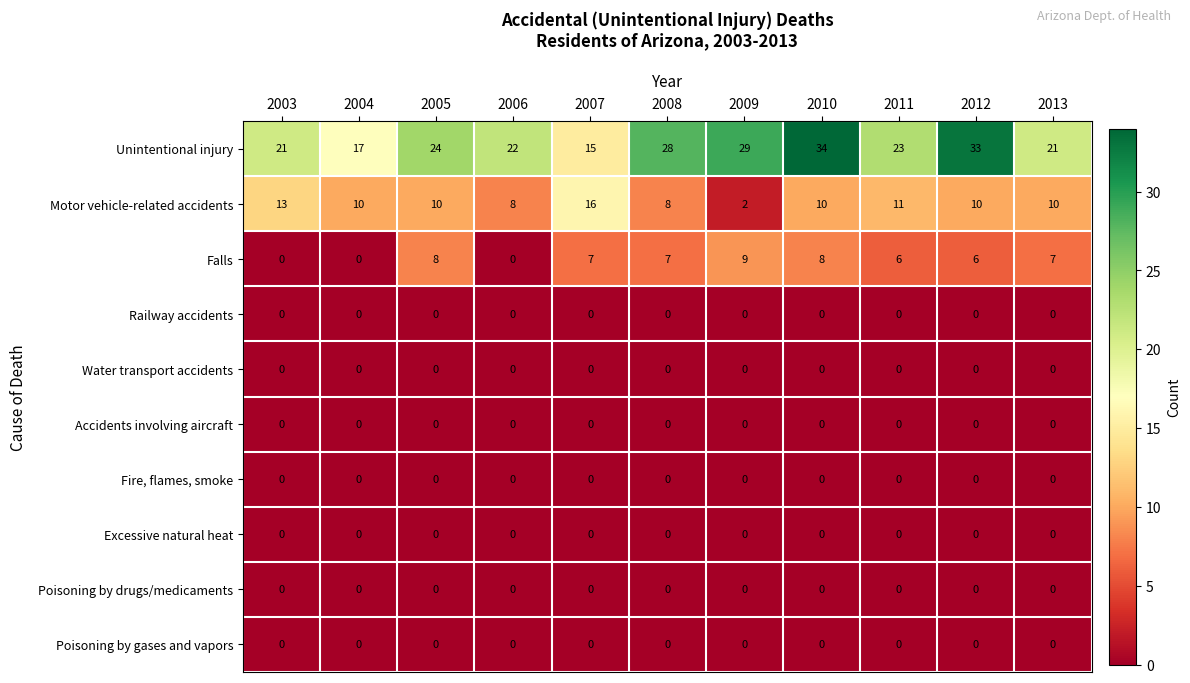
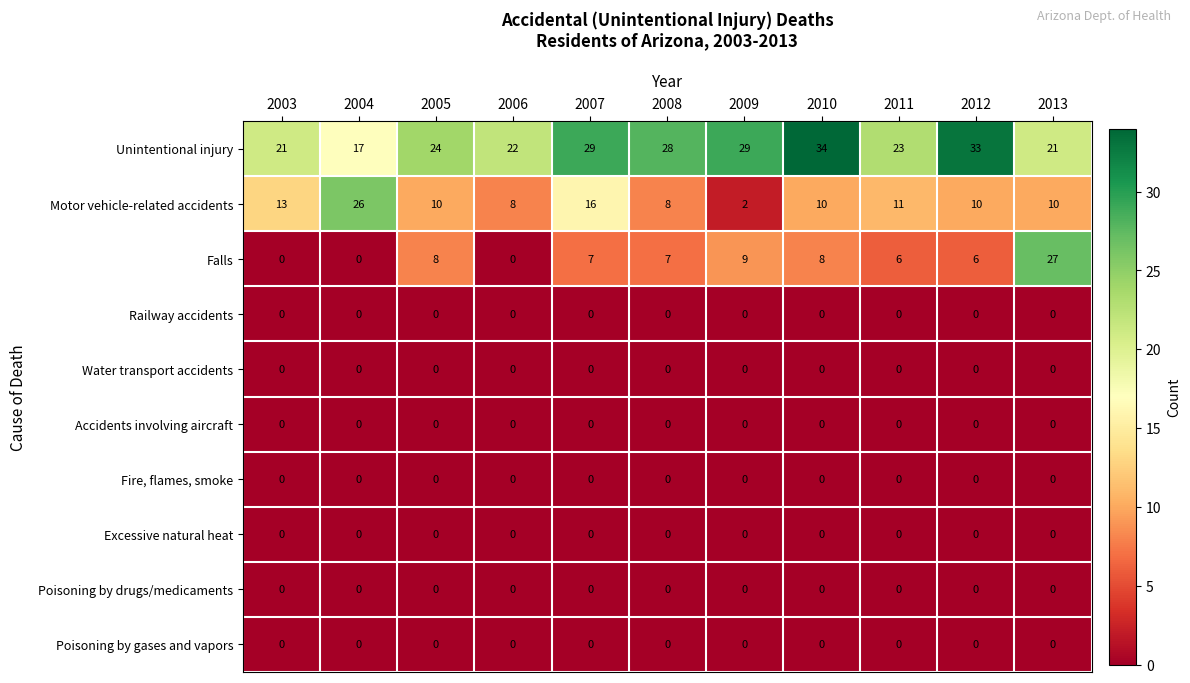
Unintentional injury, 2007: 15 -> 29
Motor vehicle-related accidents, 2004: 10 -> 26
Falls, 2013: 7 -> 27
